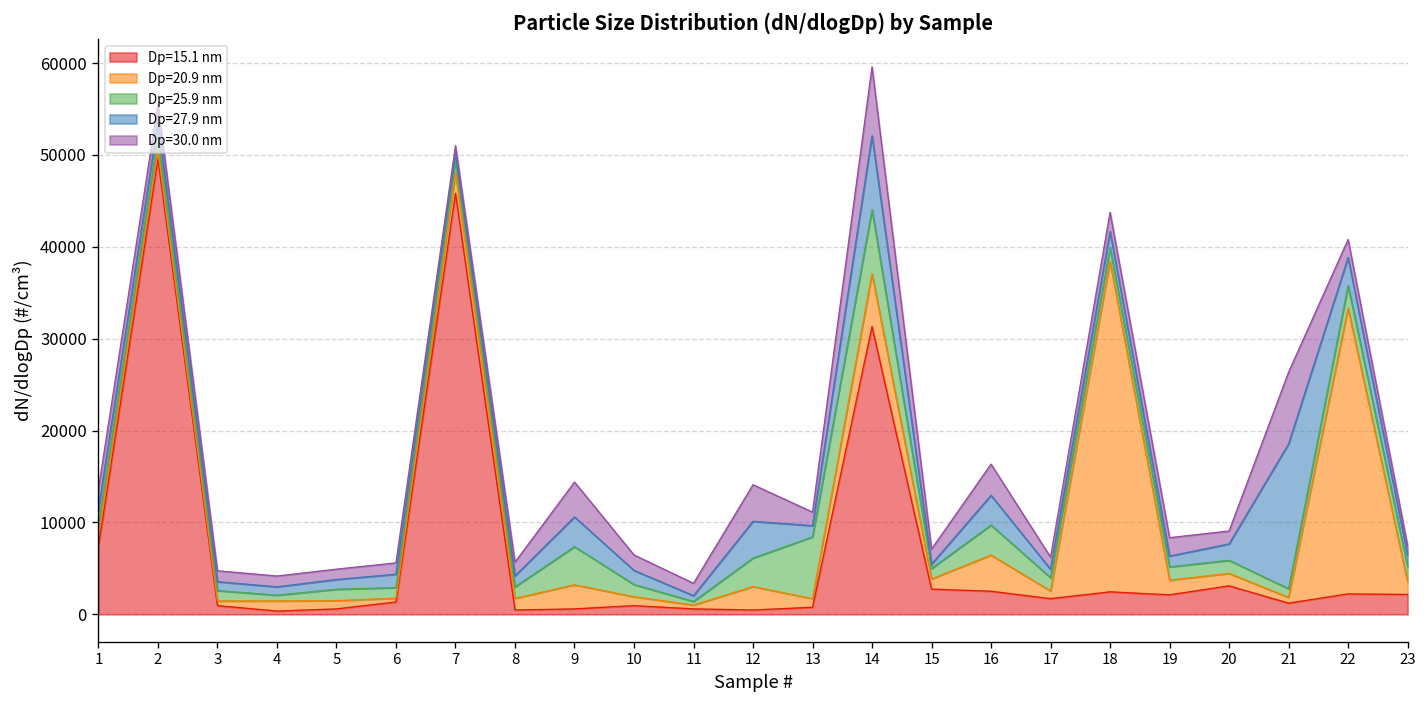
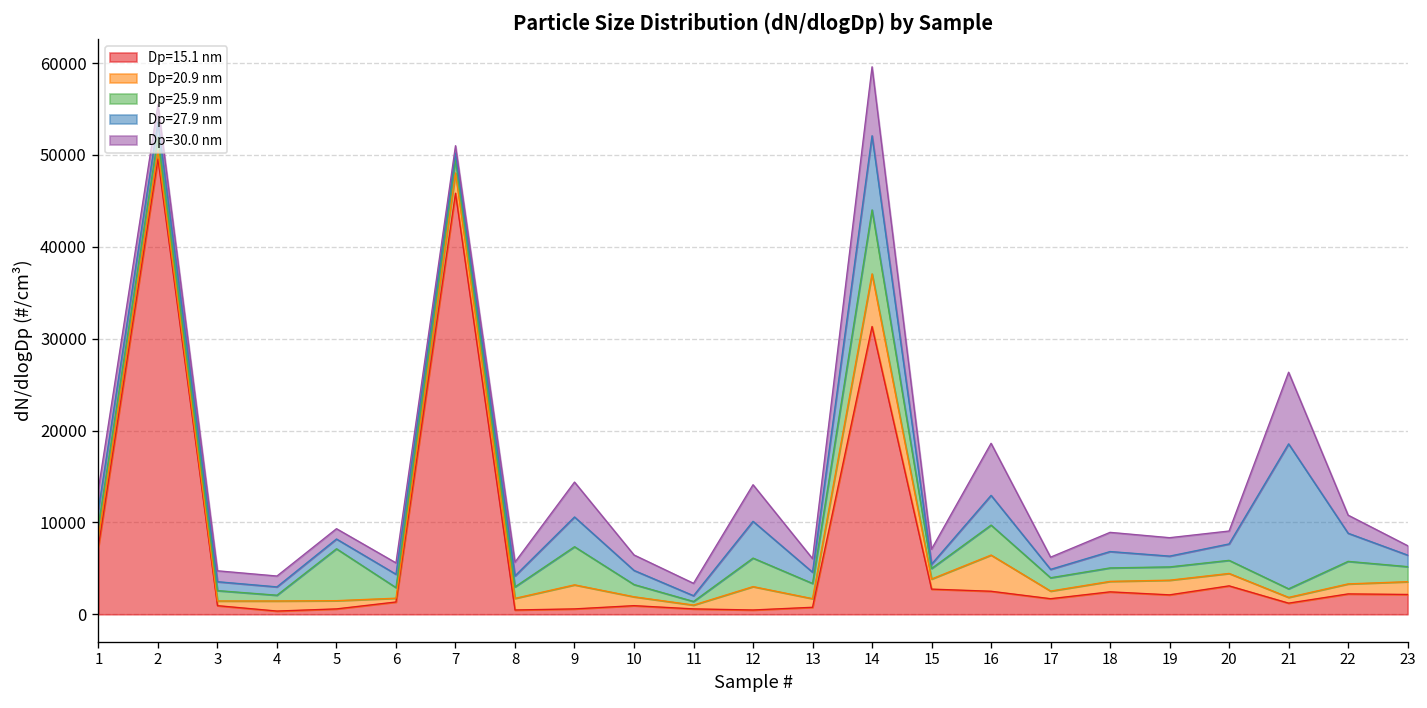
Dp=25.9 nm, 5: 1000 -> 6000
Dp=25.9 nm, 13: 7000 -> 2000
Dp=30.0 nm, 16: 3000 -> 6000
Dp=20.9 nm, 18: 36000 -> 1000
Dp=20.9 nm, 22: 31000 -> 1000
